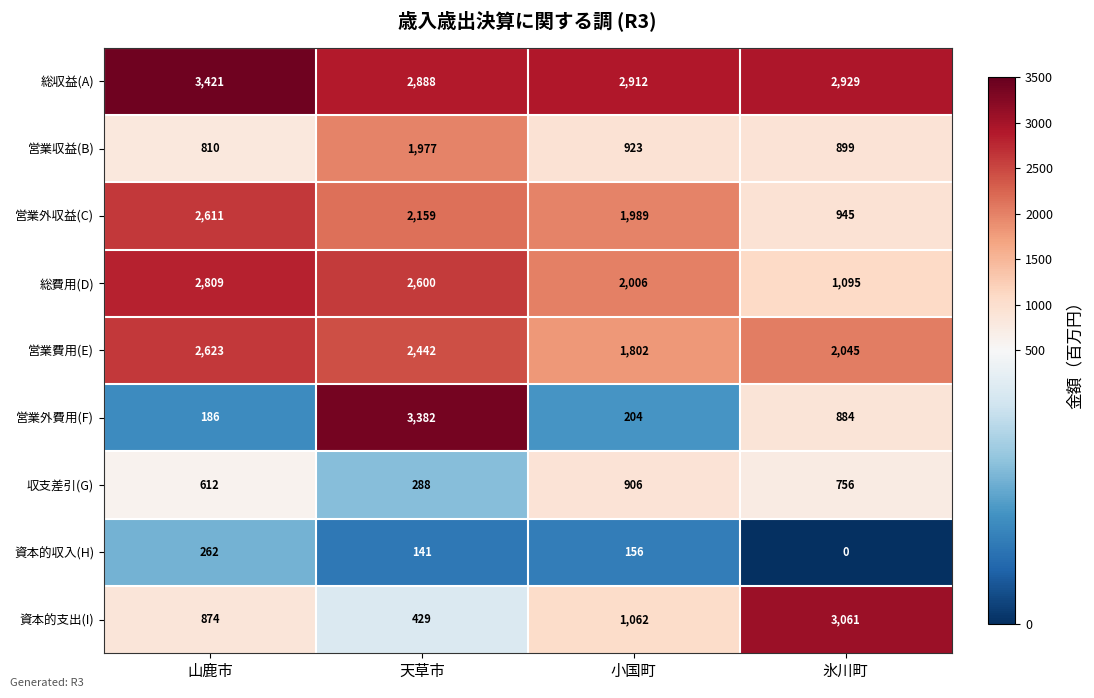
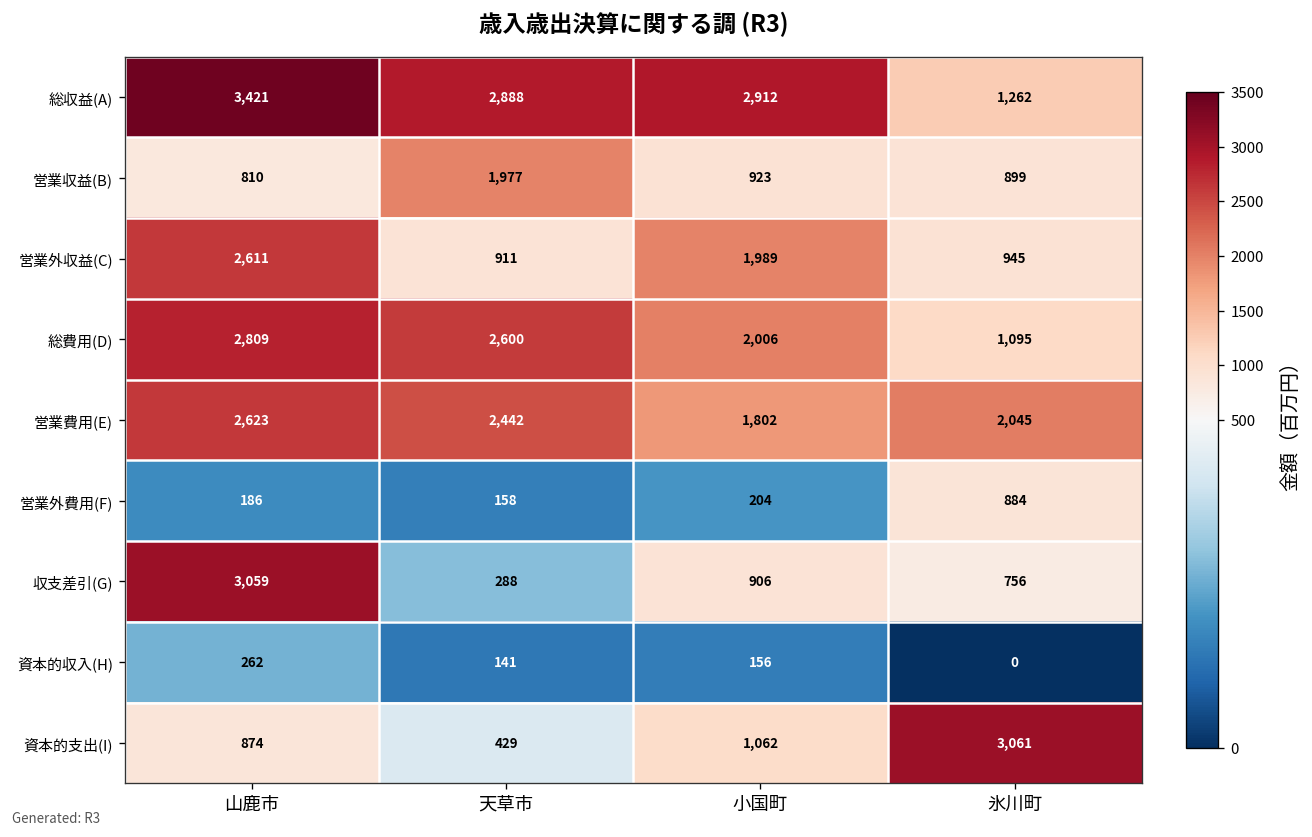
総収益(A), 氷川町: 2,929 -> 1,262
営業外収益(C), 天草市: 2,159 -> 911
営業外費用(F), 天草市: 3,382 -> 158
収支差引(G), 山鹿市: 612 -> 3,059
